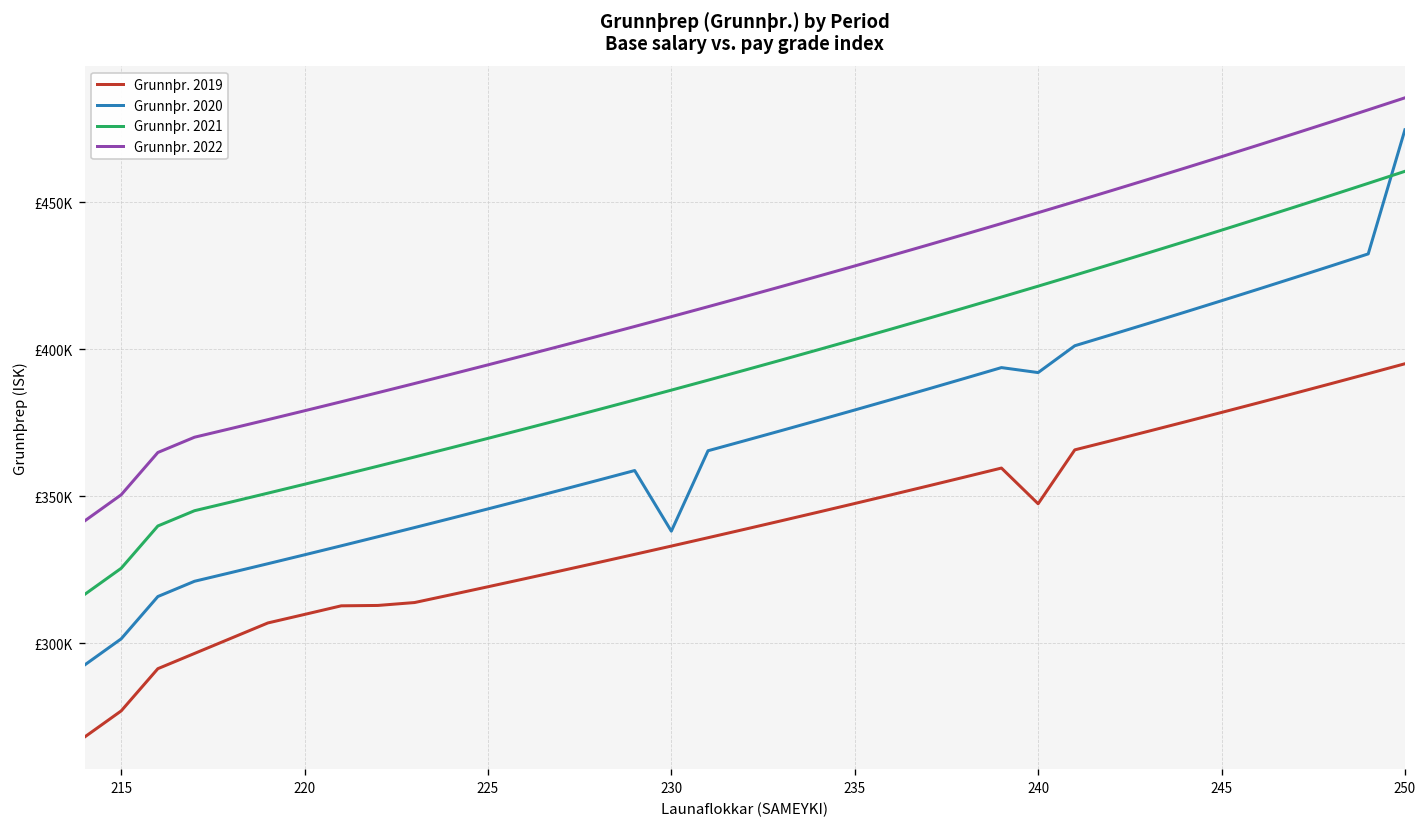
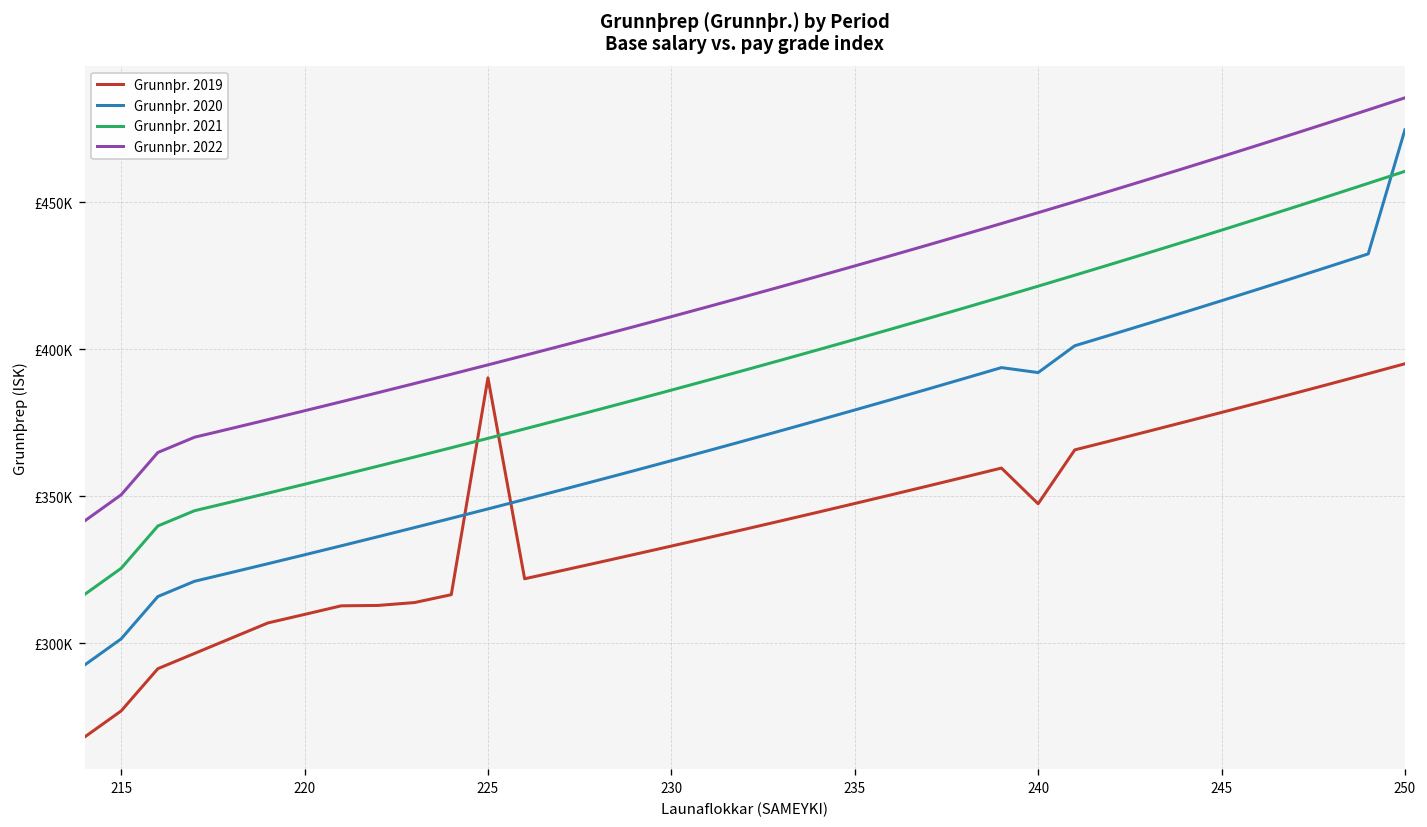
Grunnþr. 2019, 225: £319000 -> £390000
Grunnþr. 2020, 230: £338000 -> £362000
